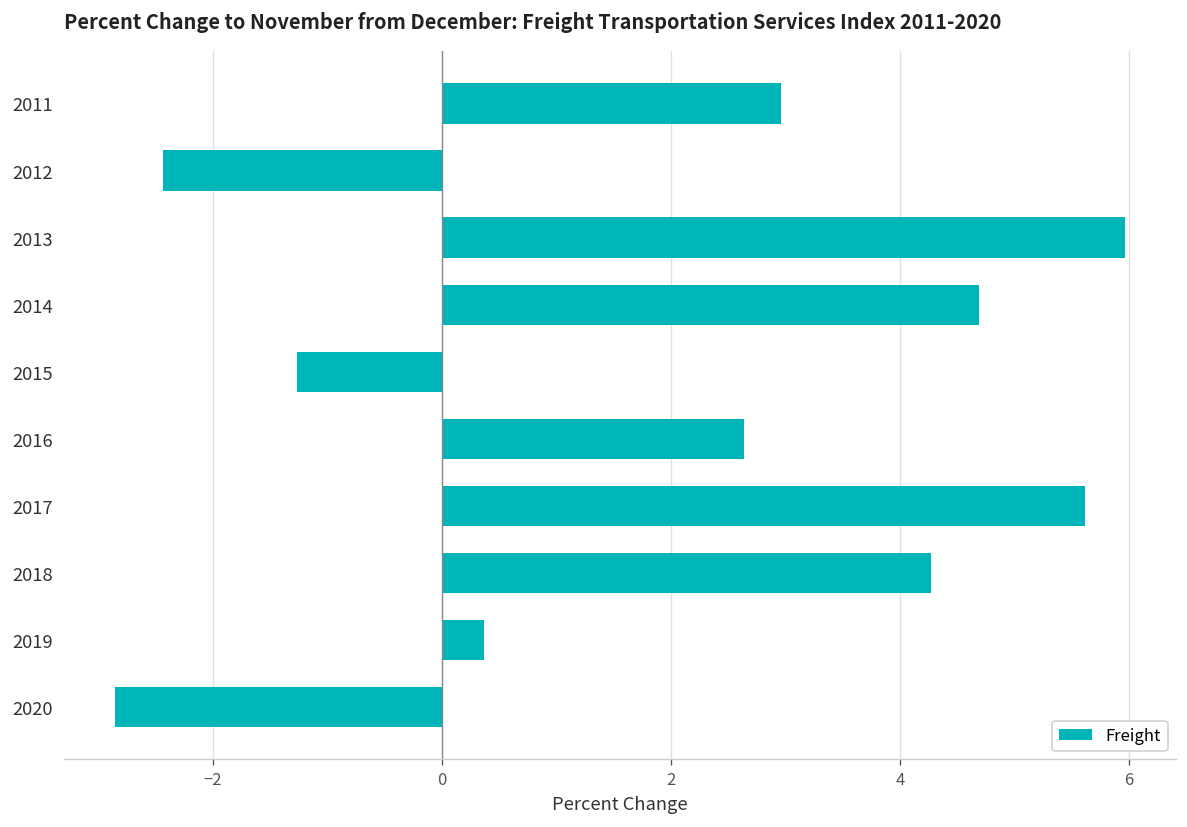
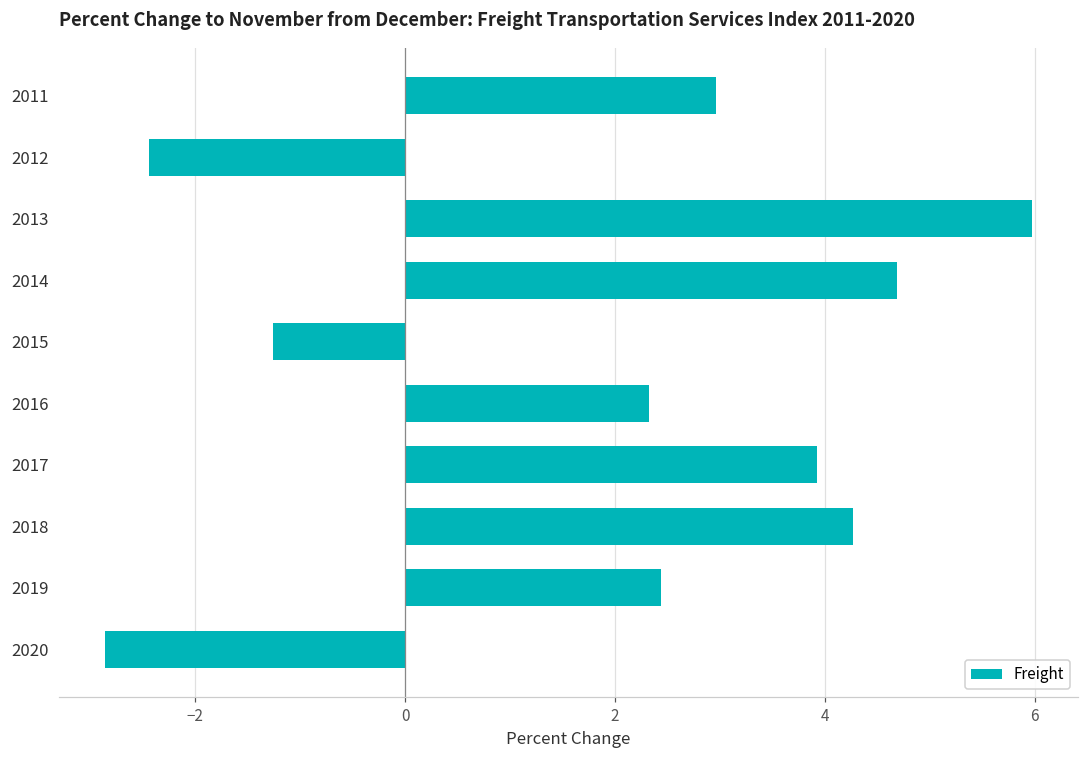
2016: 2.6 -> 2.3
2017: 5.6 -> 3.9
2019: 0.4 -> 2.4
